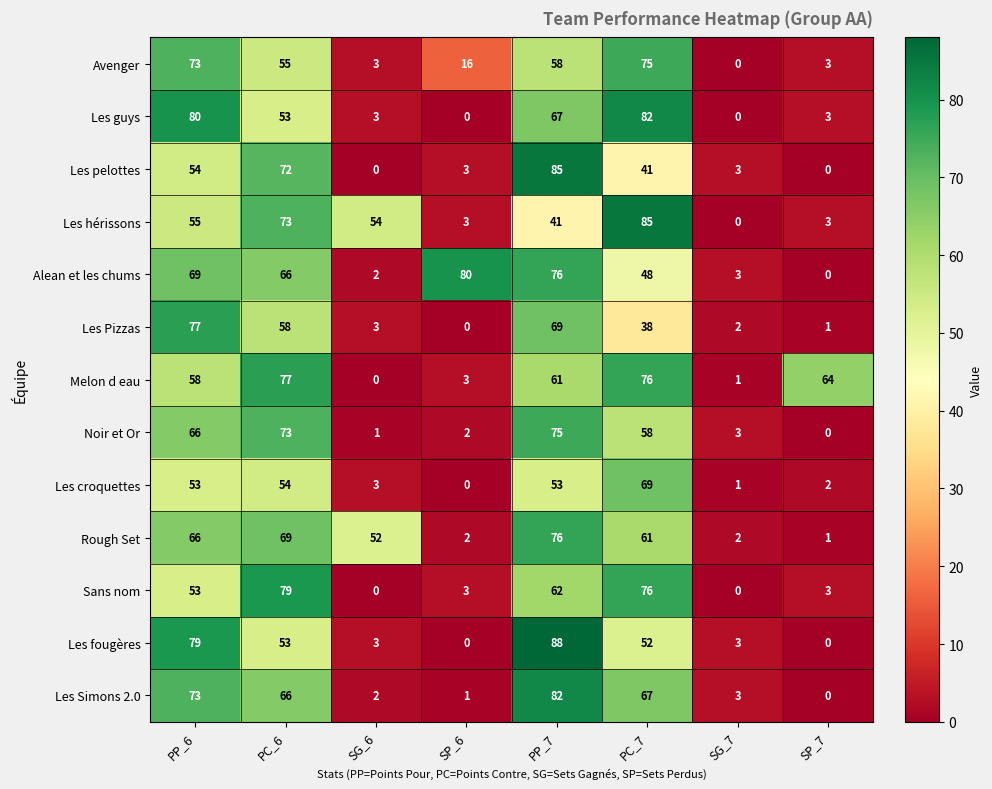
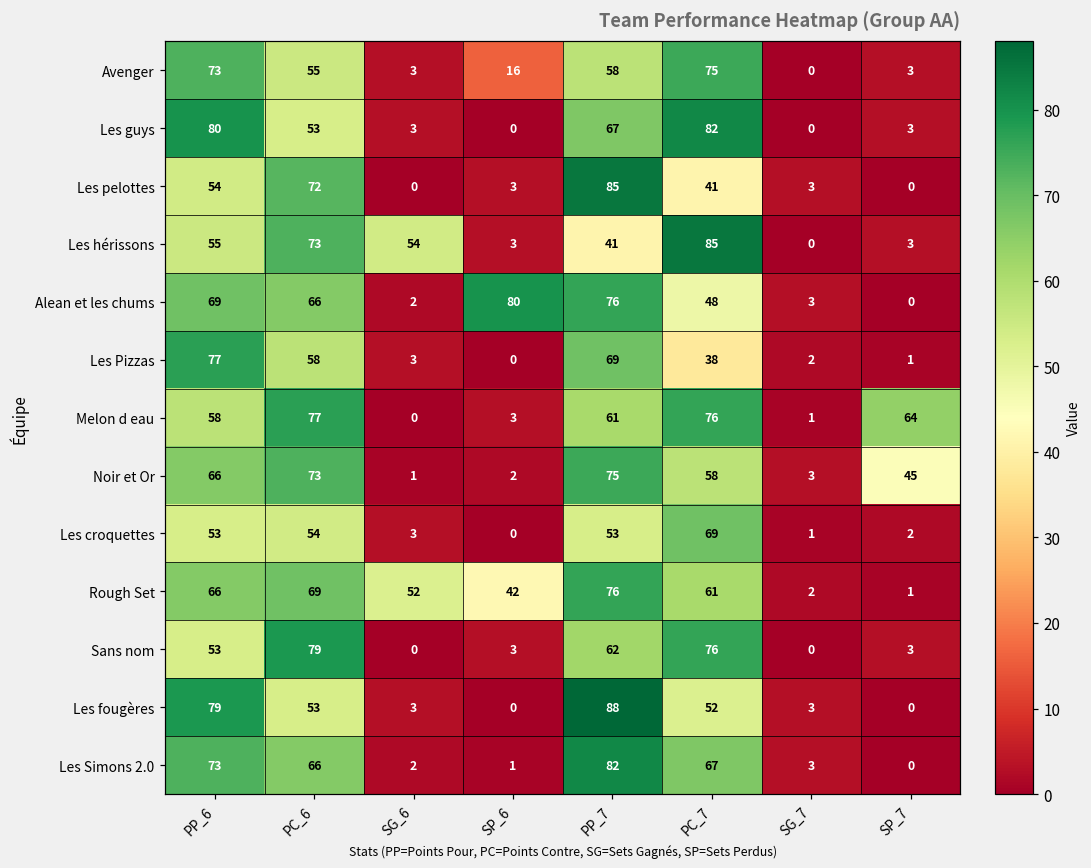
Noir et Or, SP_7: 0 -> 45
Rough Set, SP_6: 2 -> 42
